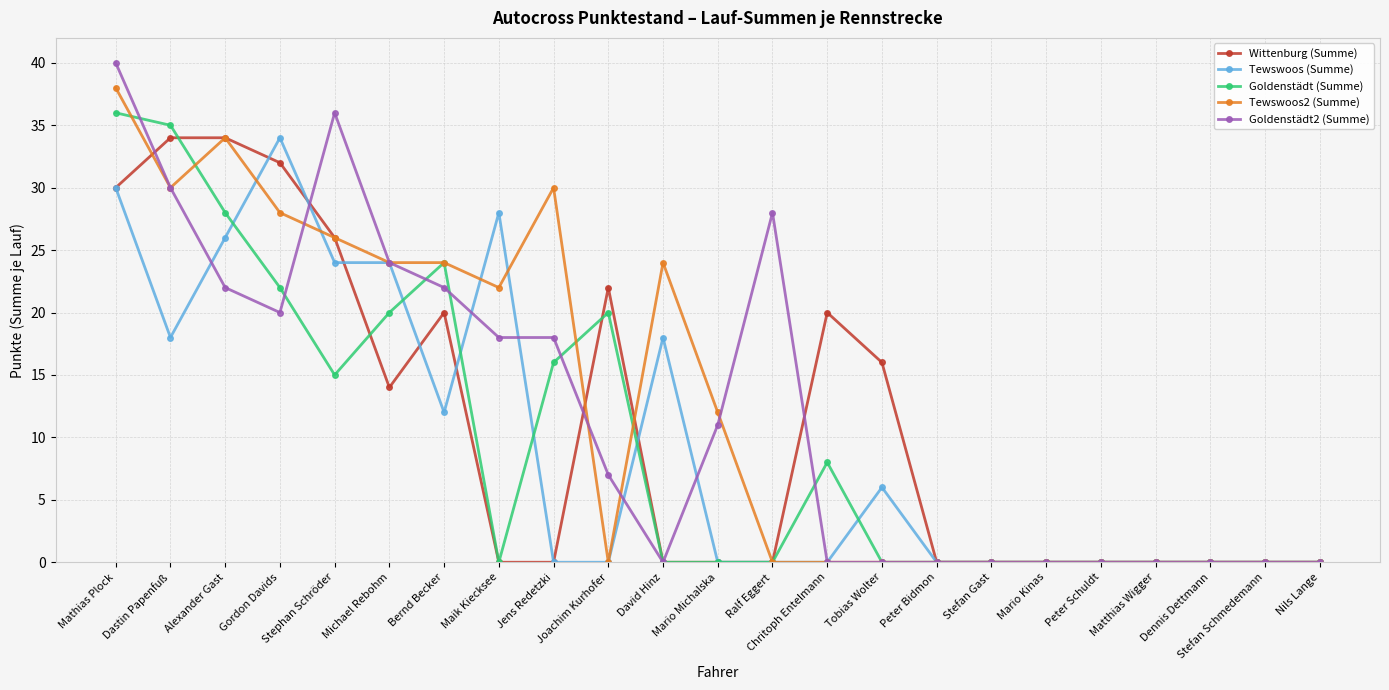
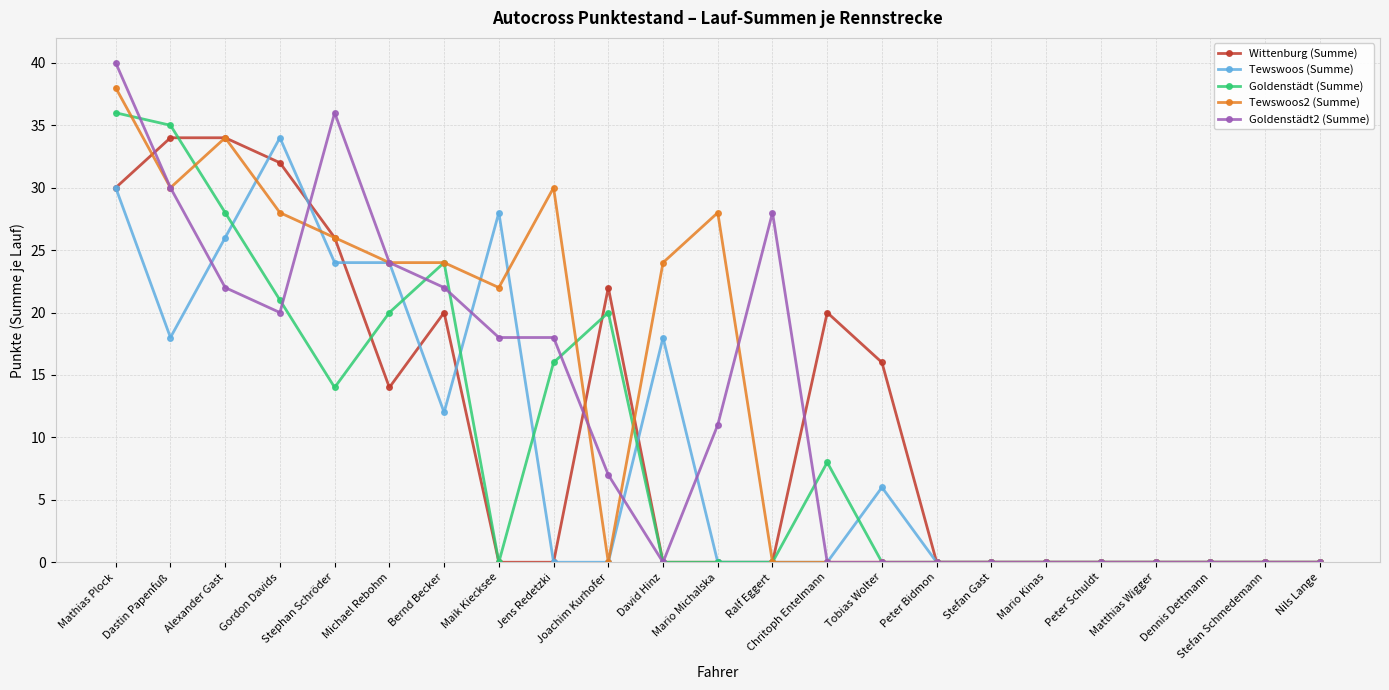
Goldenstädt (Summe), Gordon Davids: 22 -> 21
Goldenstädt (Summe), Stephan Schröder: 15 -> 14
Tewswoos2 (Summe), Mario Michalska: 12 -> 28
